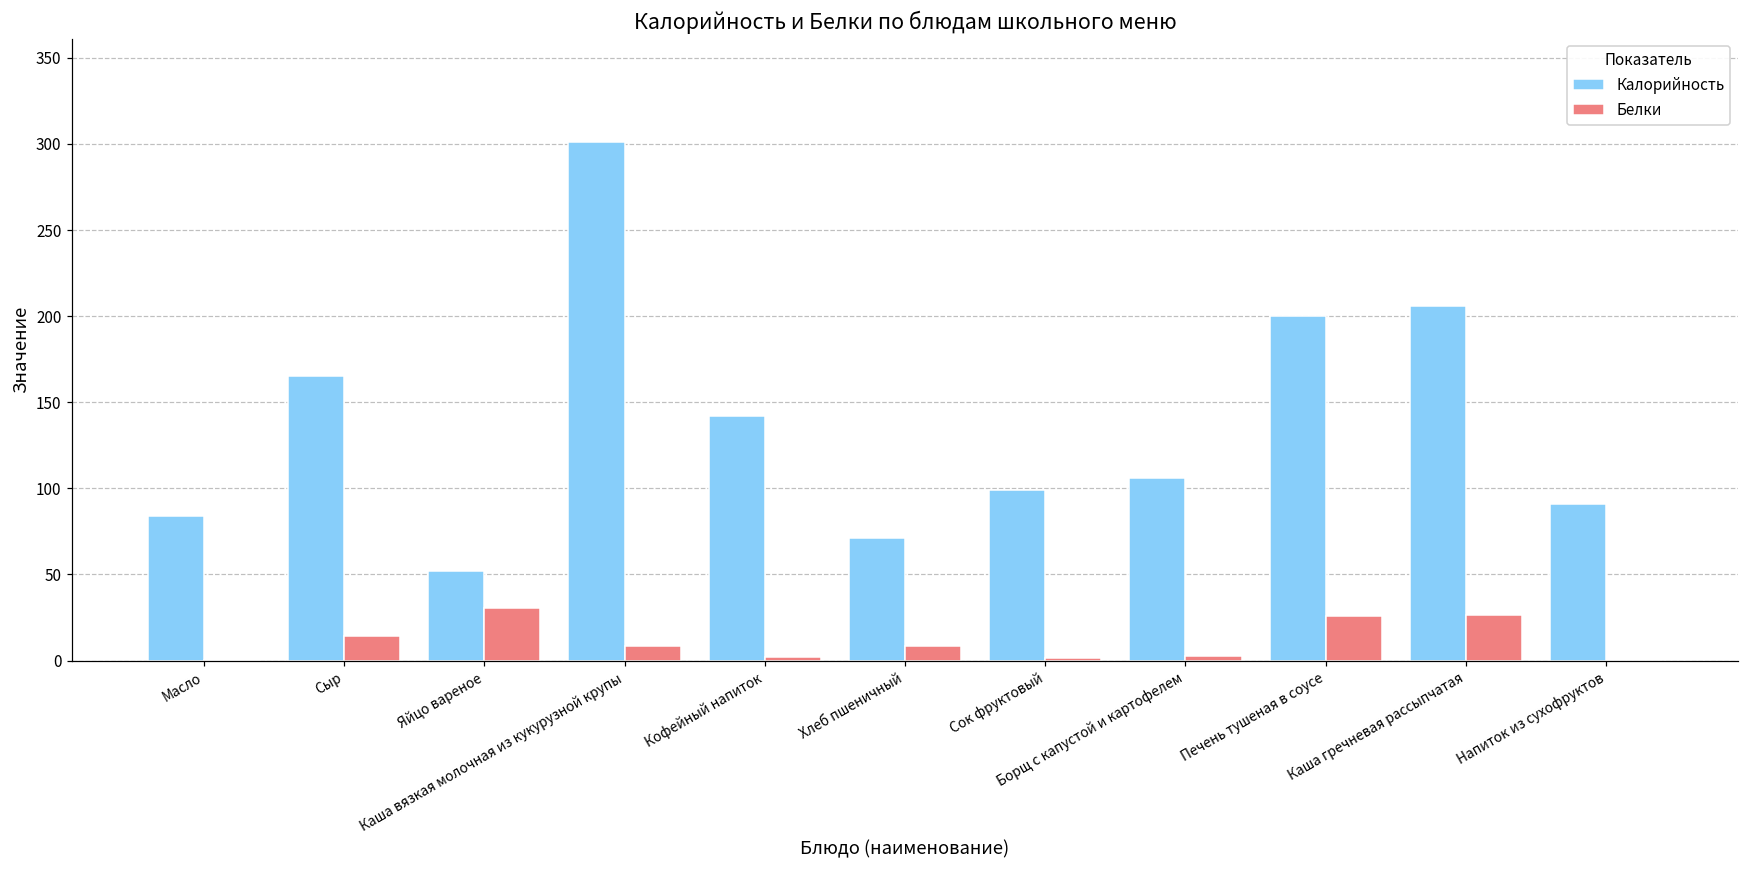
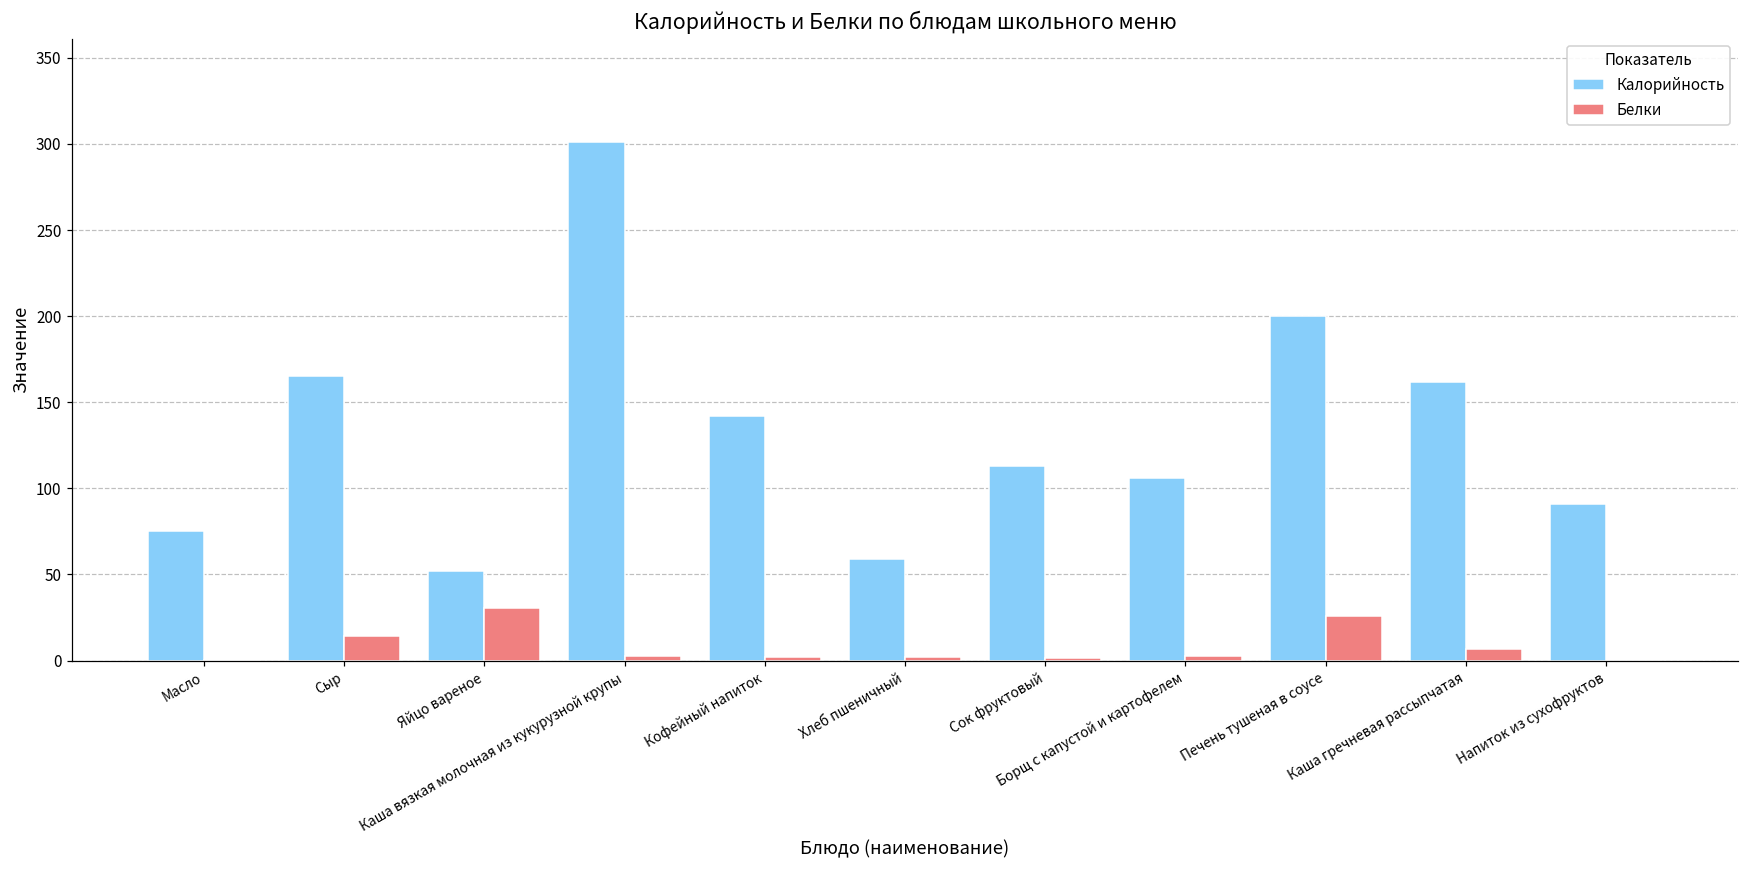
Калорийность, Масло: 84 -> 75
Белки, Каша вязкая молочная из кукурузной крупы: 8 -> 3
Калорийность, Хлеб пшеничный: 71 -> 59
Белки, Хлеб пшеничный: 9 -> 2
Калорийность, Сок фруктовый: 99 -> 113
Калорийность, Каша гречневая рассыпчатая: 206 -> 162
Белки, Каша гречневая рассыпчатая: 27 -> 7
